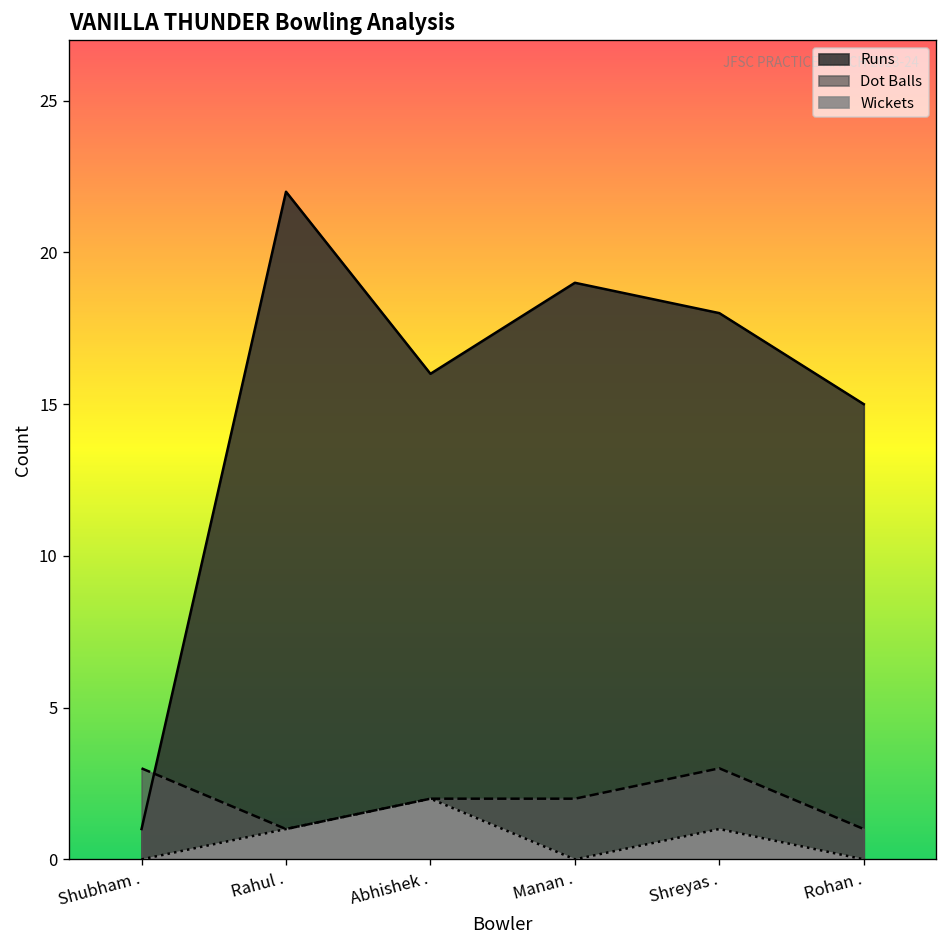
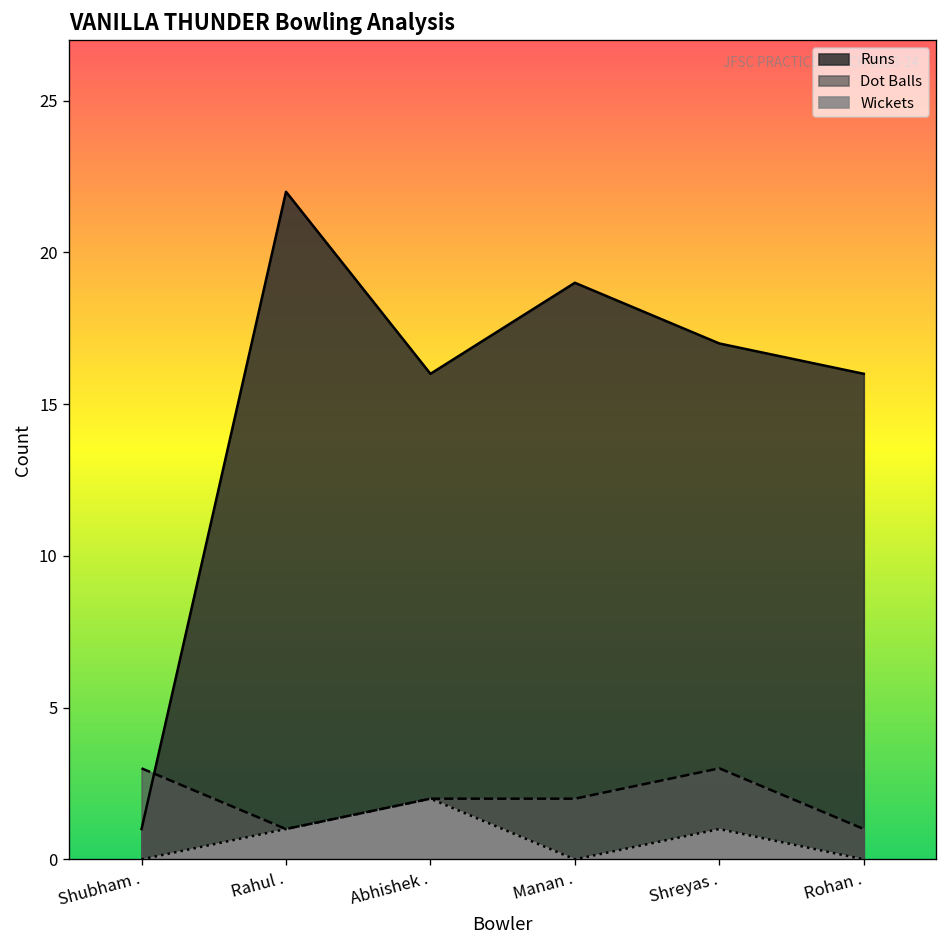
Runs, Shreyas .: 18 -> 17
Runs, Rohan .: 15 -> 16
